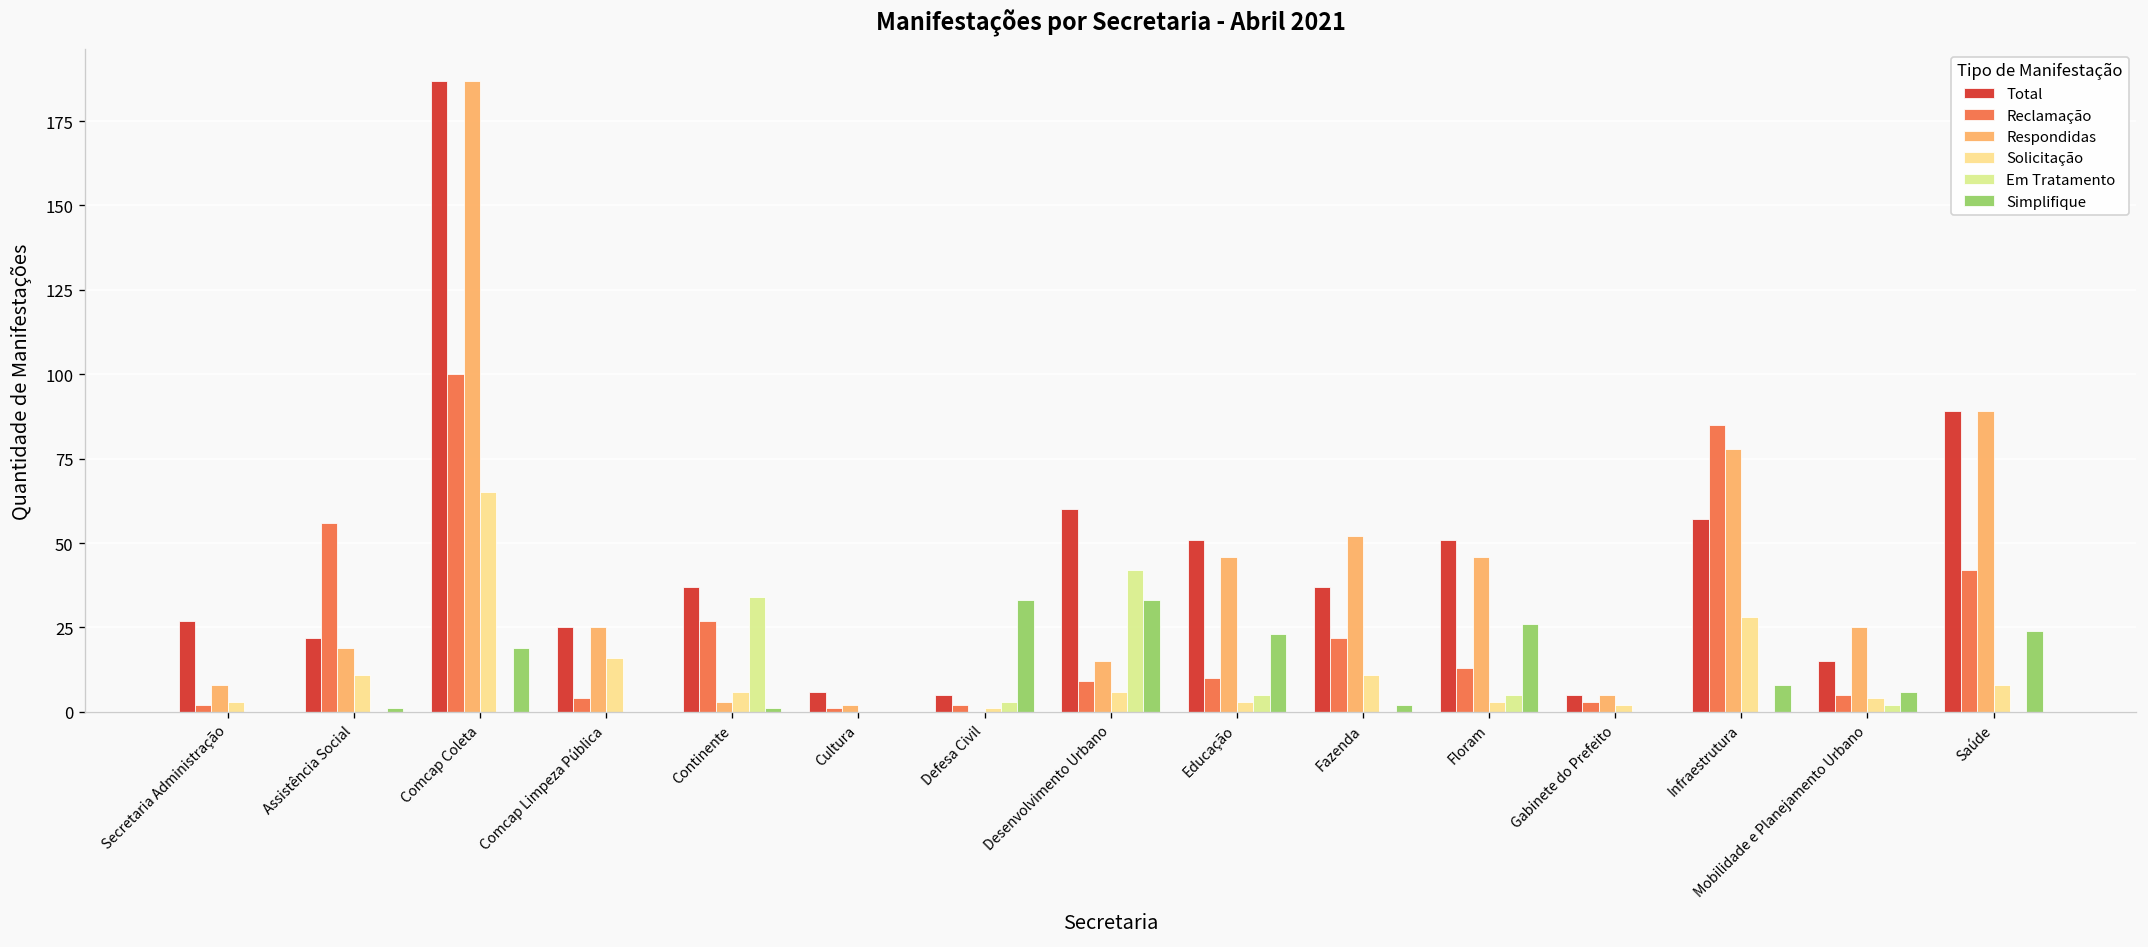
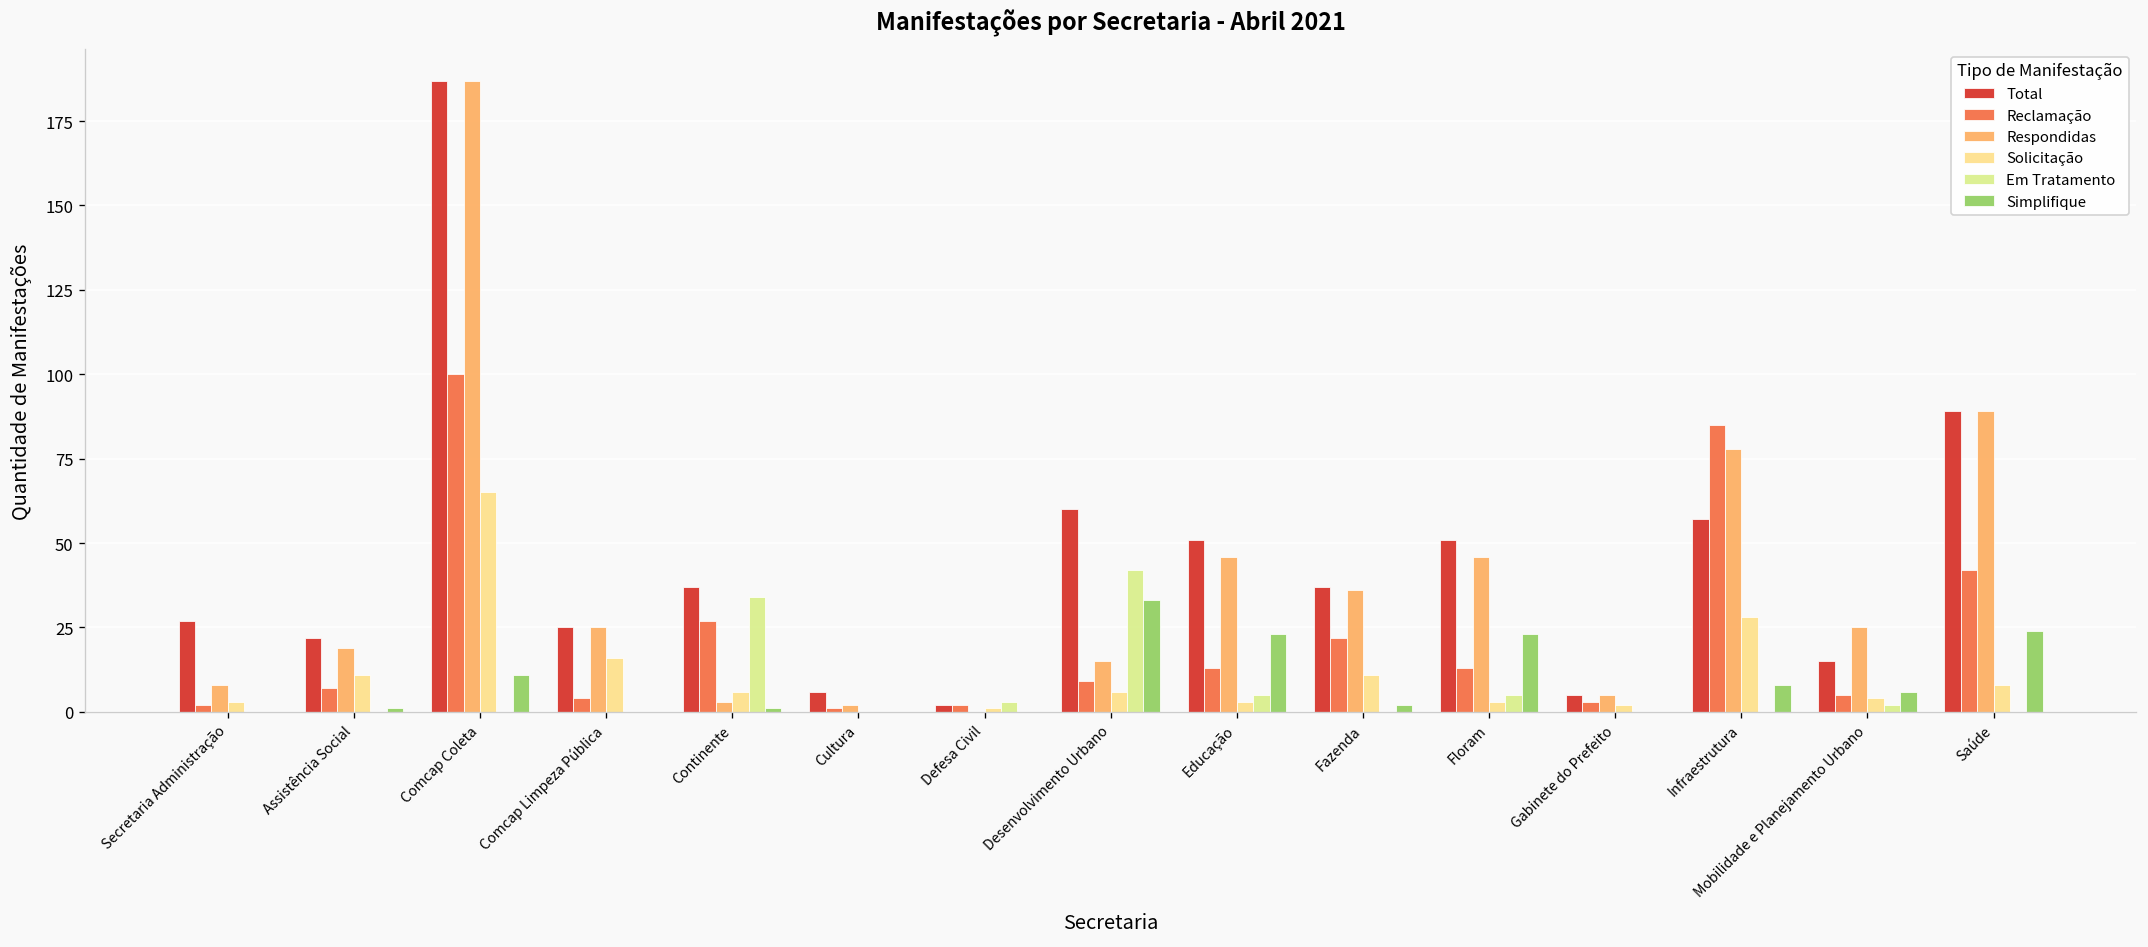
Reclamação, Assistência Social: 56 -> 7
Simplifique, Comcap Coleta: 19 -> 11
Total, Defesa Civil: 5 -> 2
Simplifique, Defesa Civil: 33 -> 0
Reclamação, Educação: 10 -> 13
Respondidas, Fazenda: 52 -> 36
Simplifique, Floram: 26 -> 23
